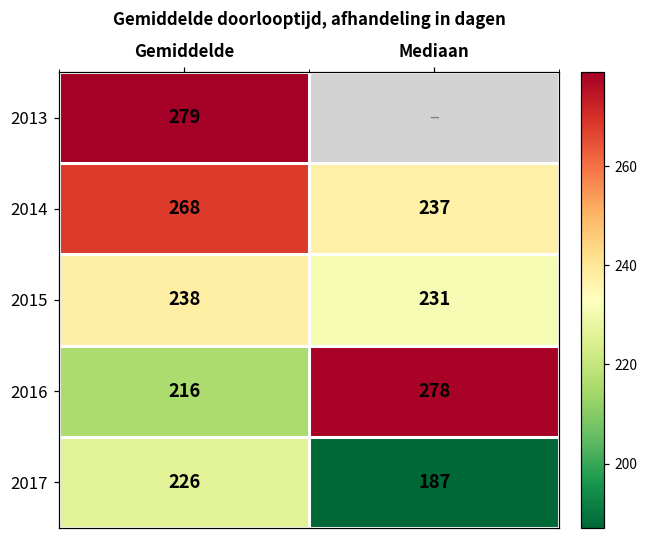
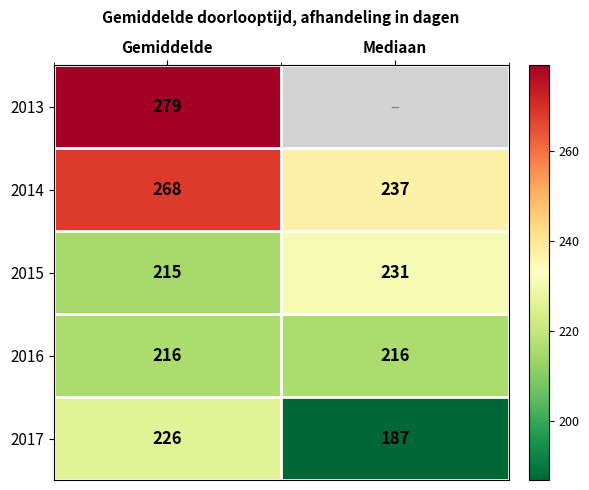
2015, Gemiddelde: 238 -> 215
2016, Mediaan: 278 -> 216
